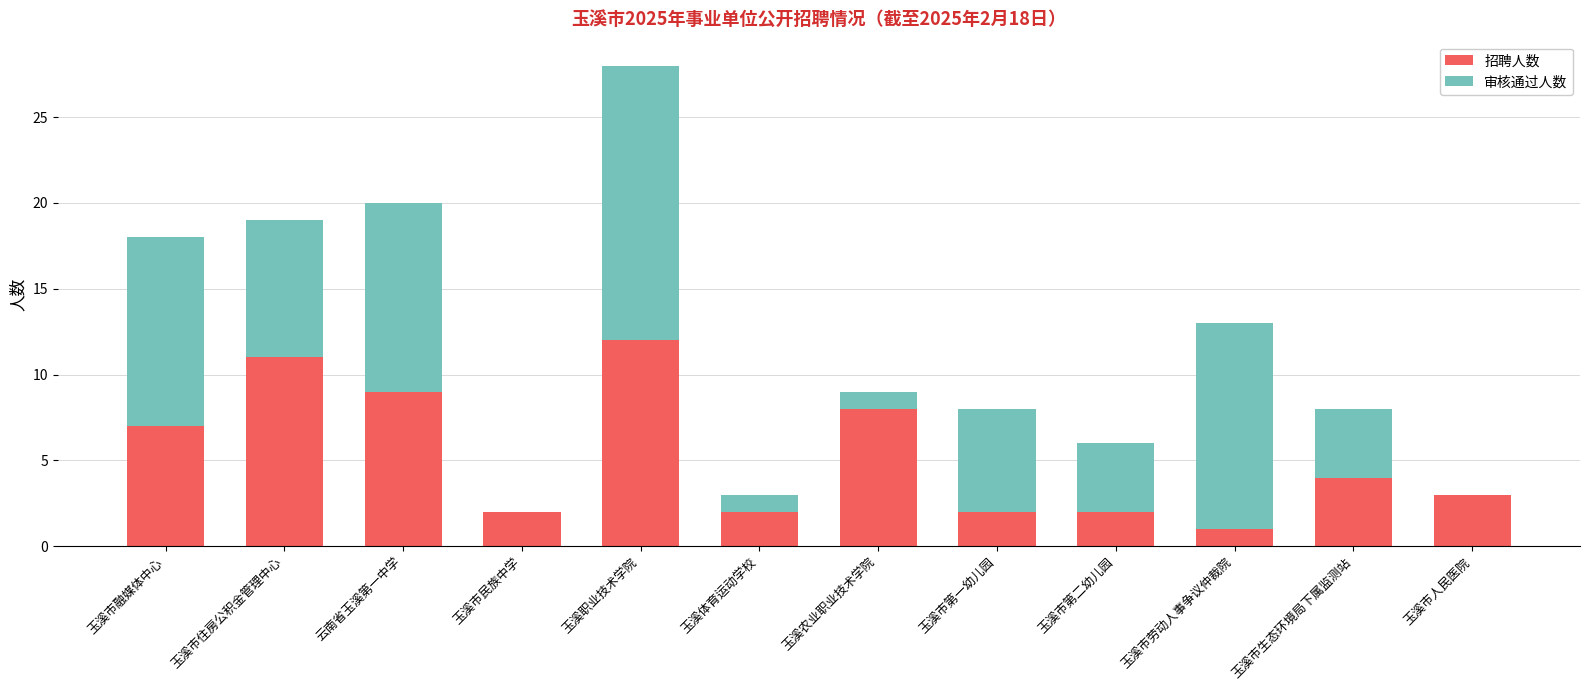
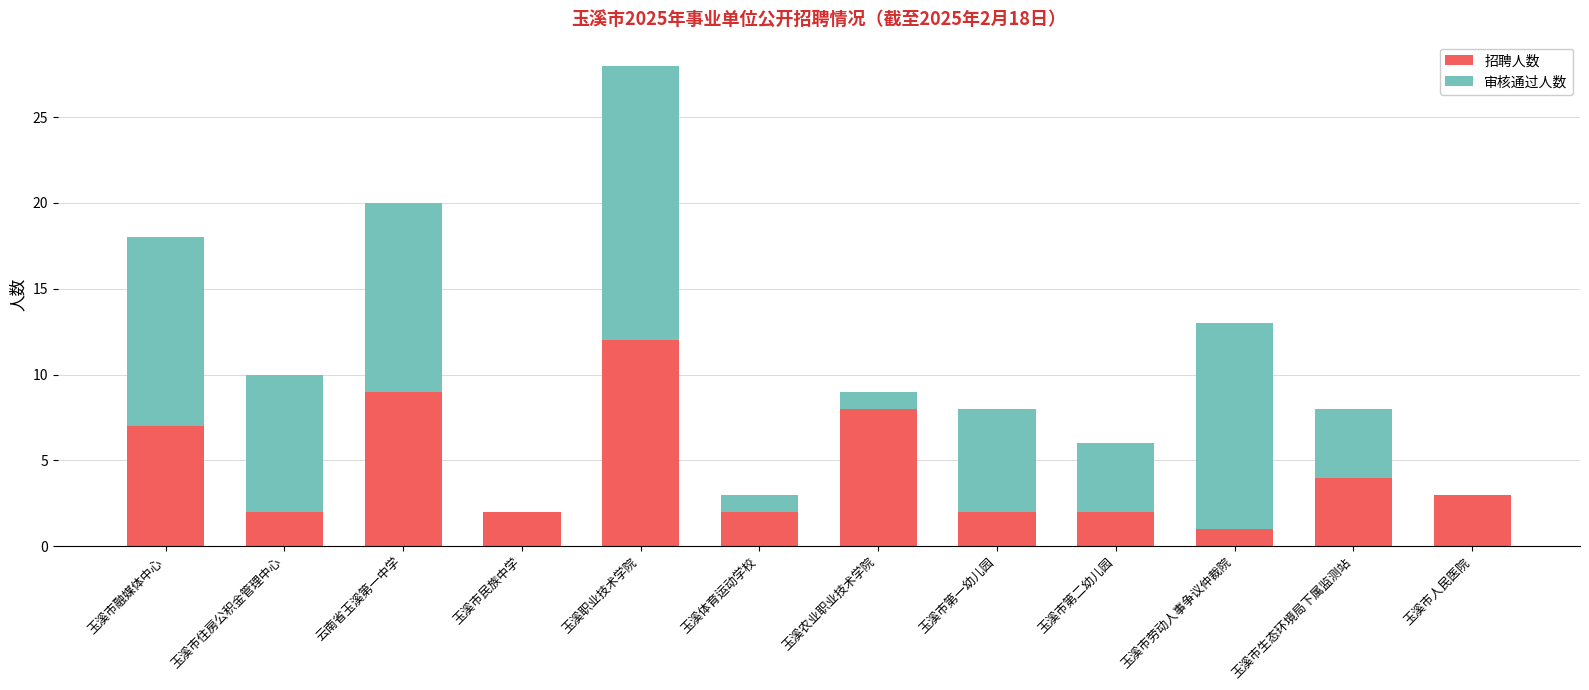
招聘人数, 玉溪市住房公积金管理中心: 11 -> 2
